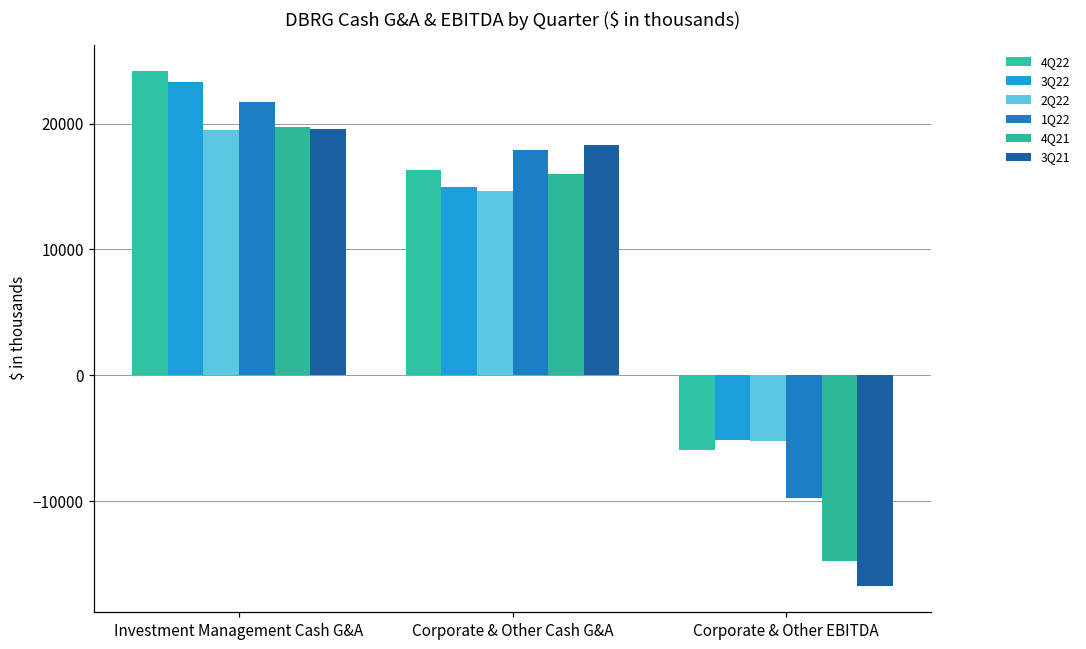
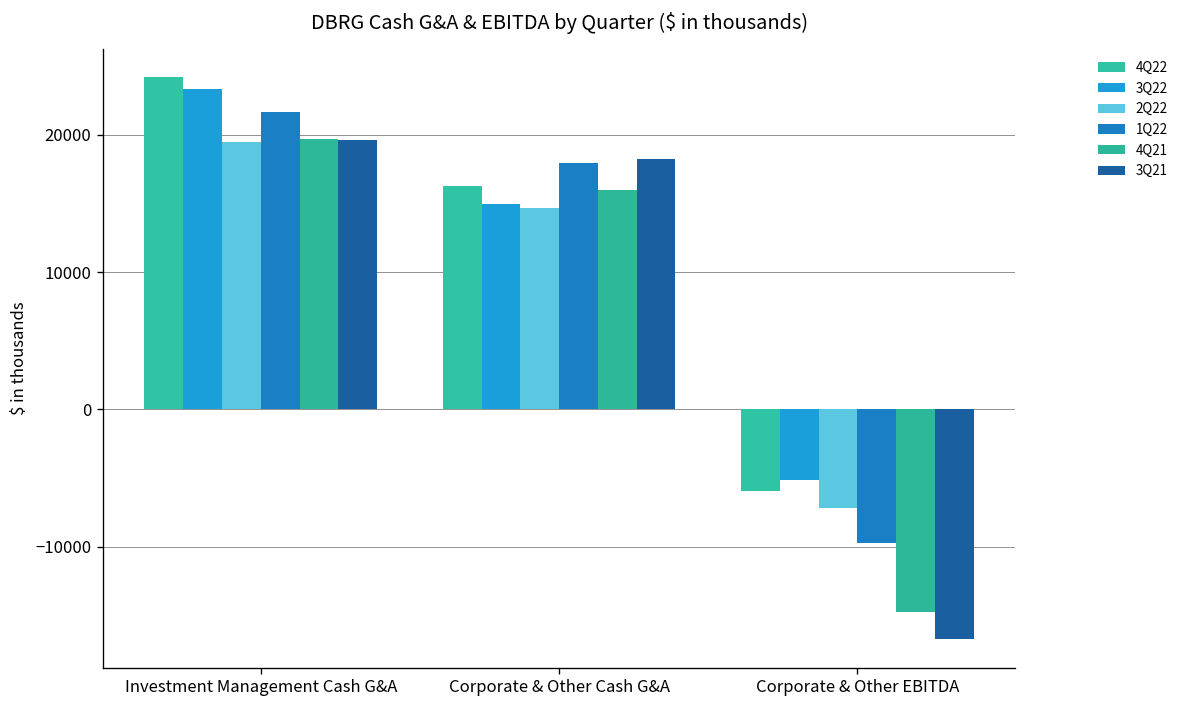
2Q22, Corporate & Other EBITDA: -5200 -> -7200
